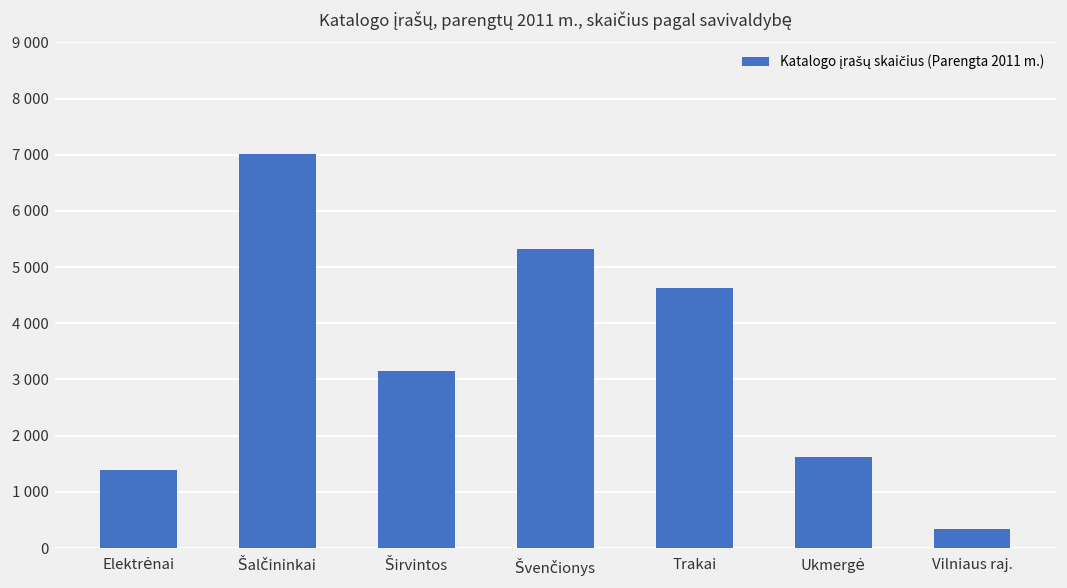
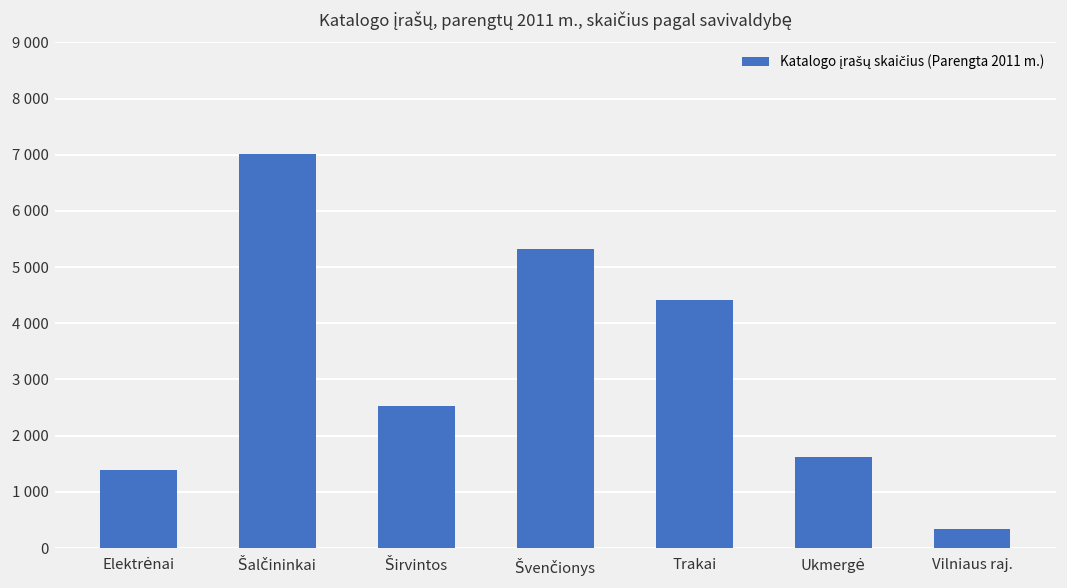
Širvintos: 3200 -> 2500
Trakai: 4600 -> 4400
